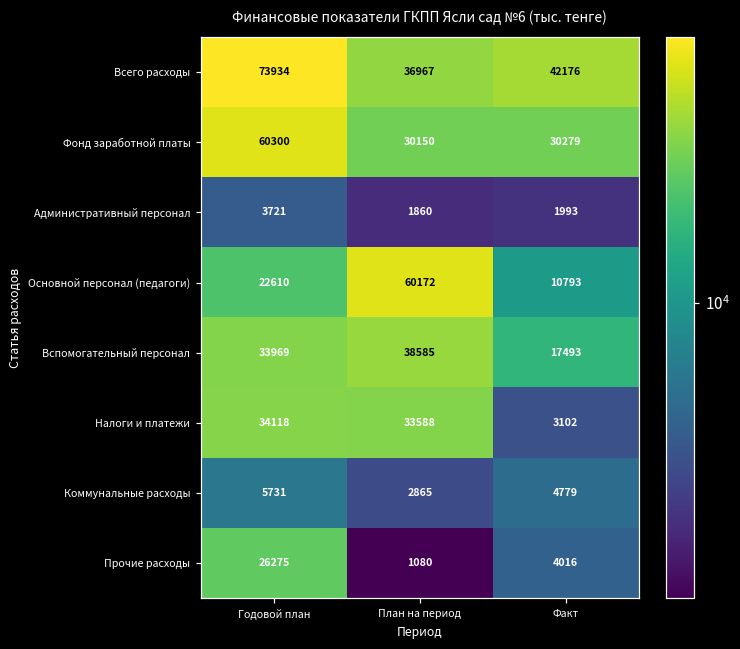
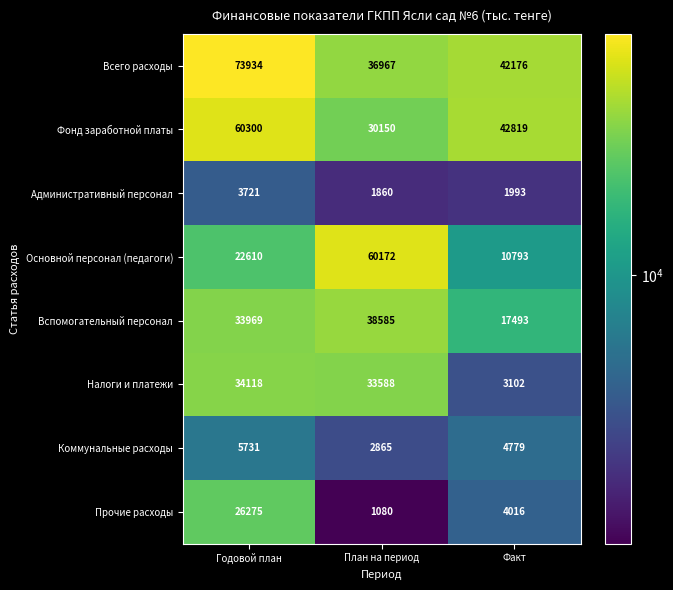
Фонд заработной платы, Факт: 30279 -> 42819
